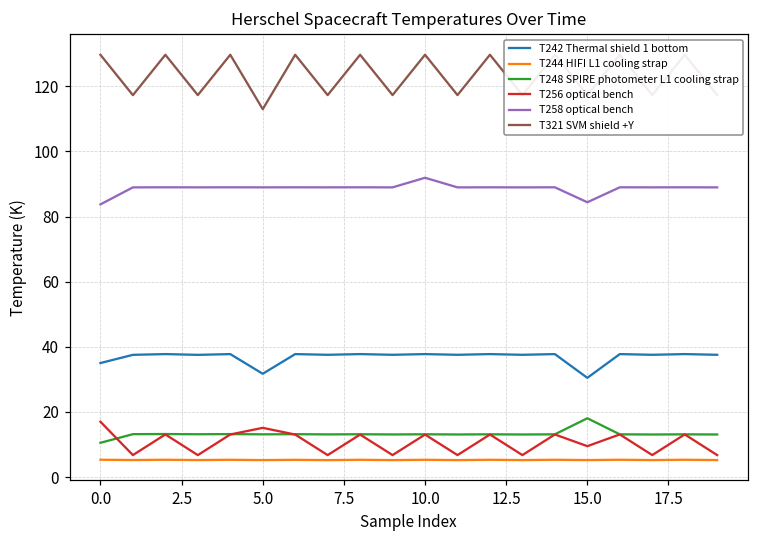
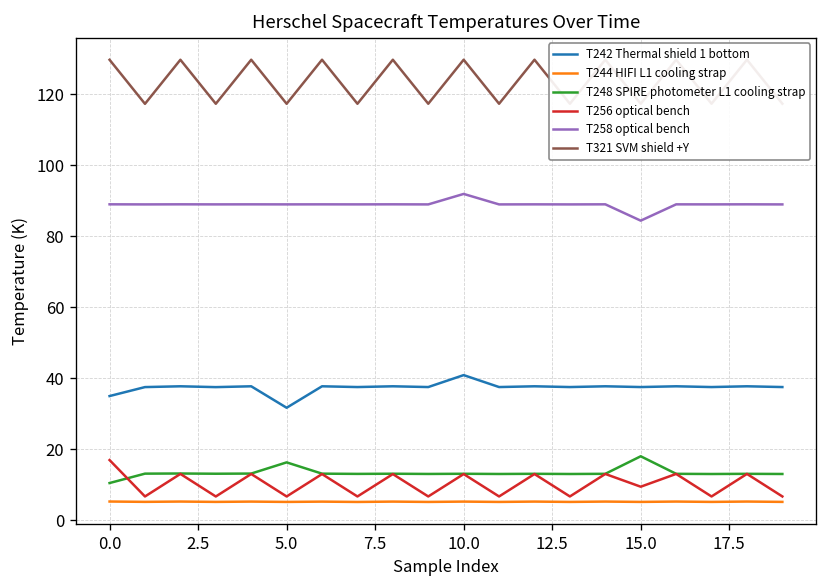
T258 optical bench, 0.0: 84 -> 89
T248 SPIRE photometer L1 cooling strap, 5.0: 13 -> 16
T256 optical bench, 5.0: 15 -> 7
T321 SVM shield +Y, 5.0: 113 -> 117
T242 Thermal shield 1 bottom, 10.0: 38 -> 41
T242 Thermal shield 1 bottom, 15.0: 30 -> 38
